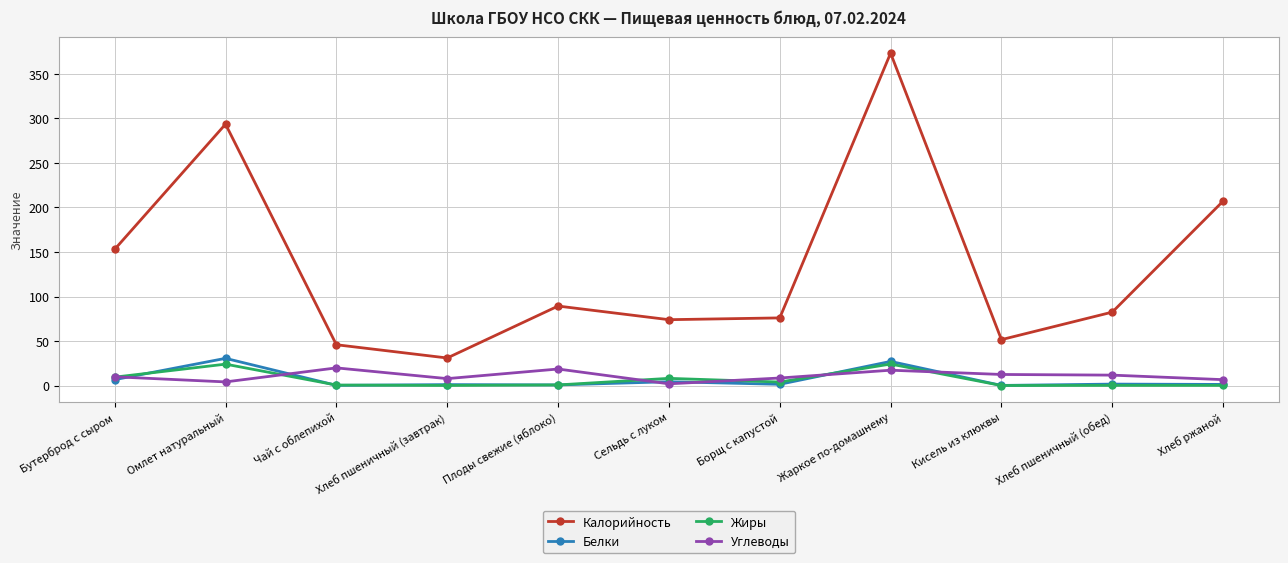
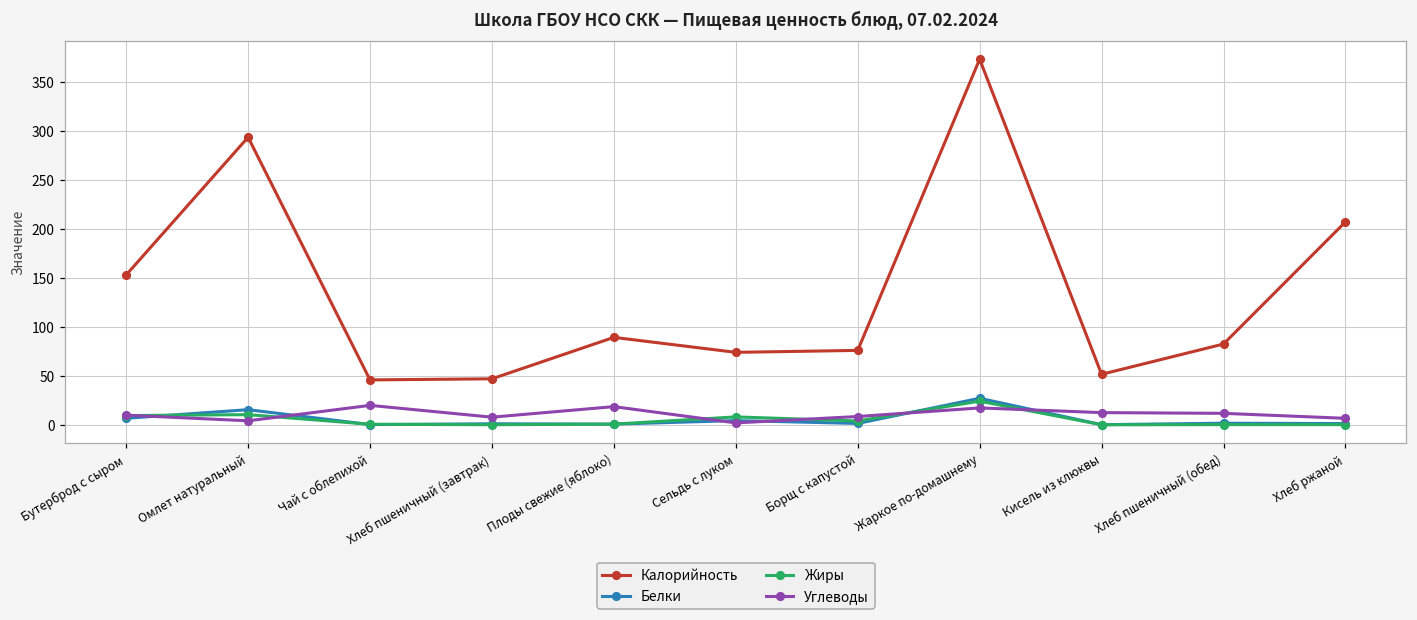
Белки, Омлет натуральный: 30 -> 20
Жиры, Омлет натуральный: 20 -> 10
Калорийность, Хлеб пшеничный (завтрак): 30 -> 50
